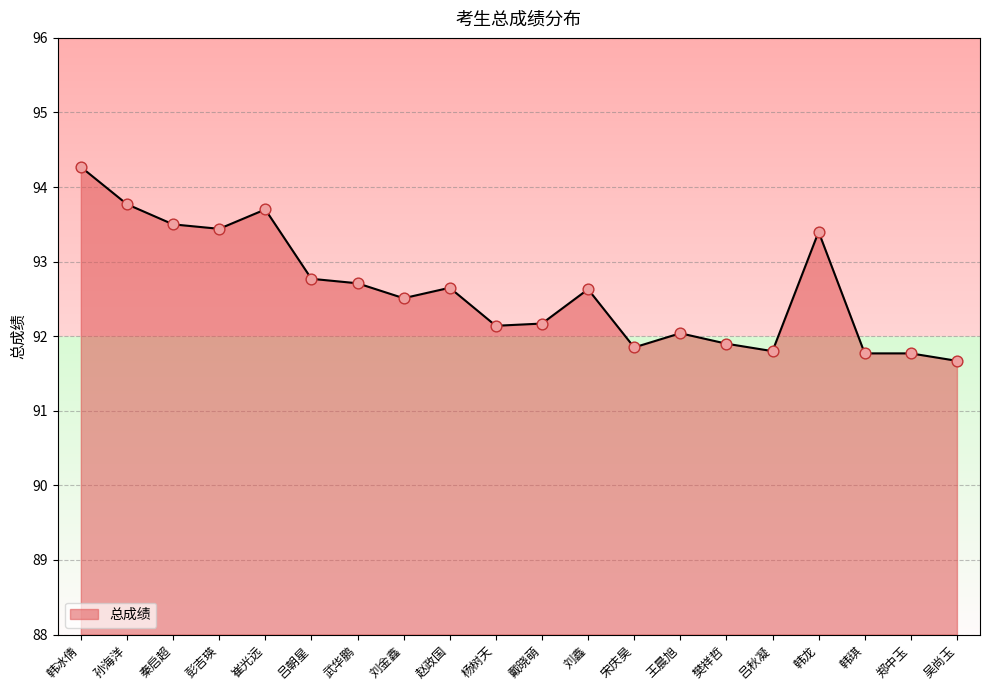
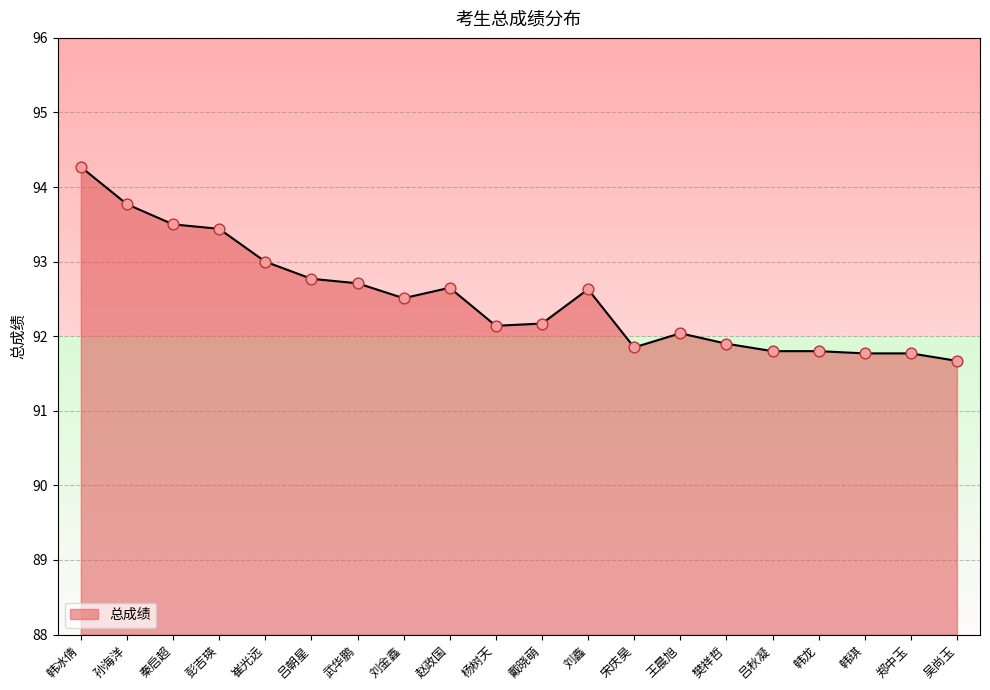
崔光远: 93.7 -> 93.0
韩龙: 93.4 -> 91.8
